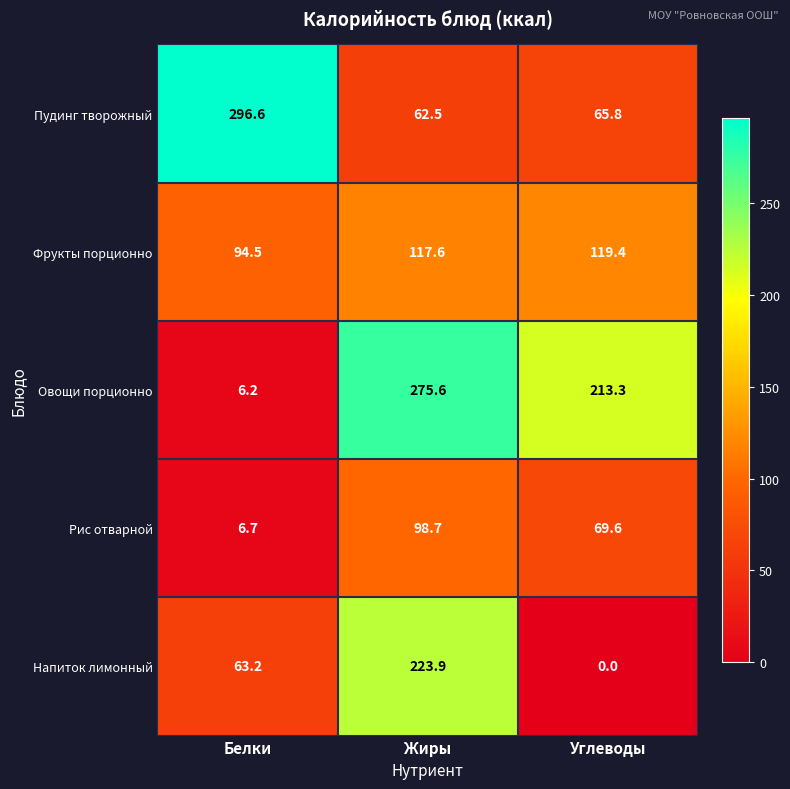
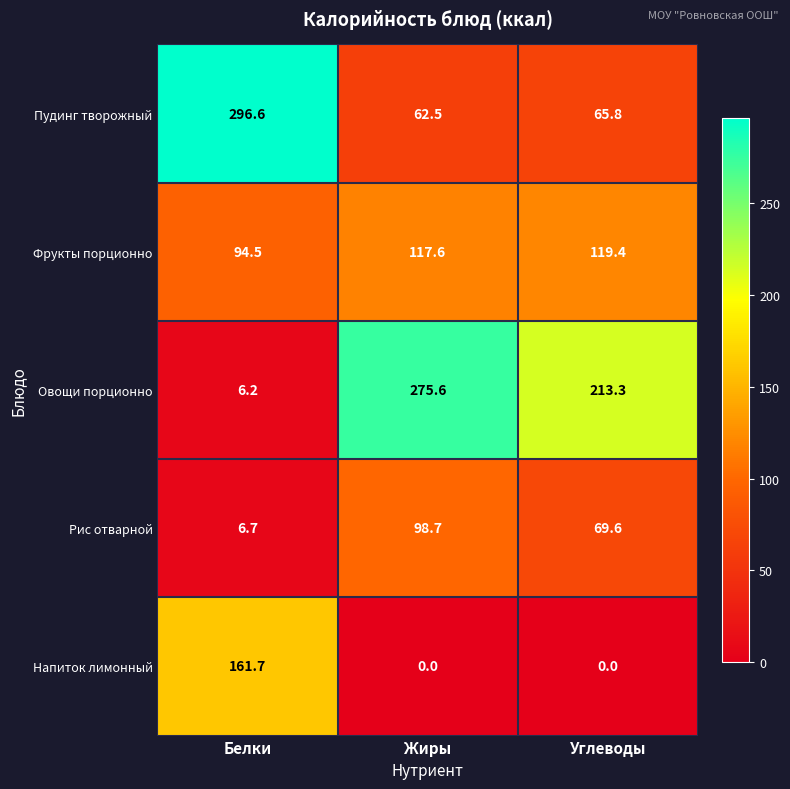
Напиток лимонный, Белки: 63.2 -> 161.7
Напиток лимонный, Жиры: 223.9 -> 0.0
